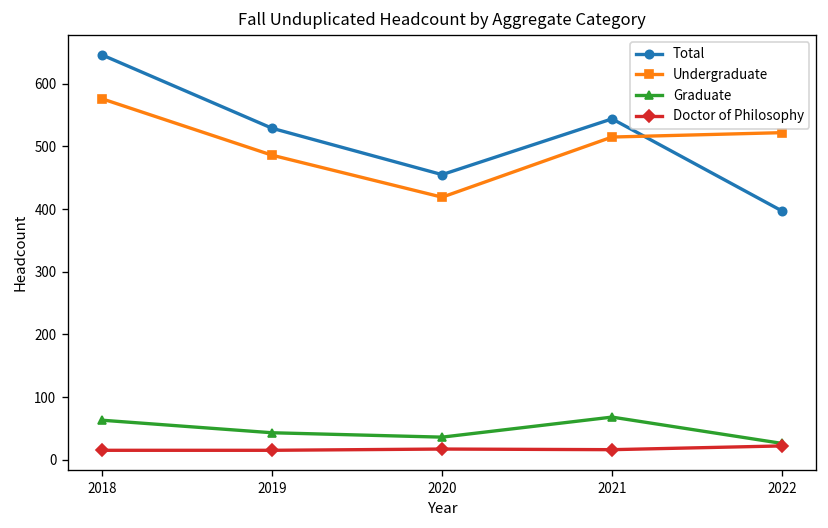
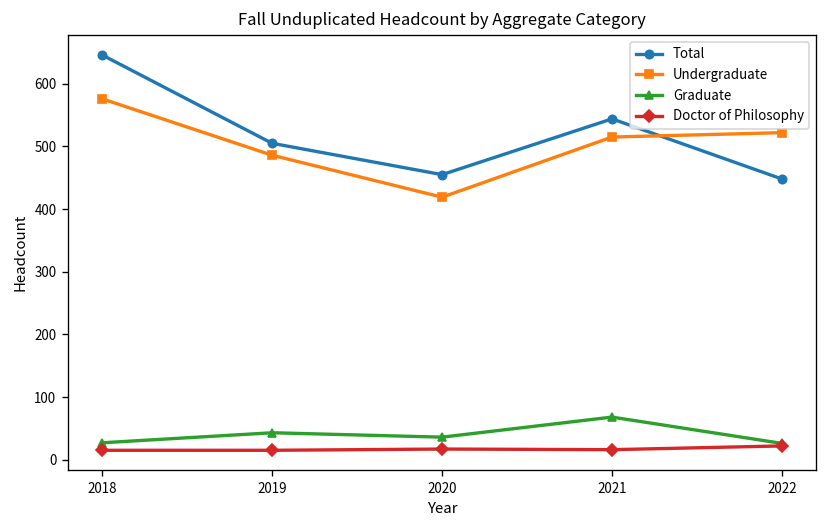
Graduate, 2018: 60 -> 30
Total, 2019: 530 -> 510
Total, 2022: 400 -> 450
